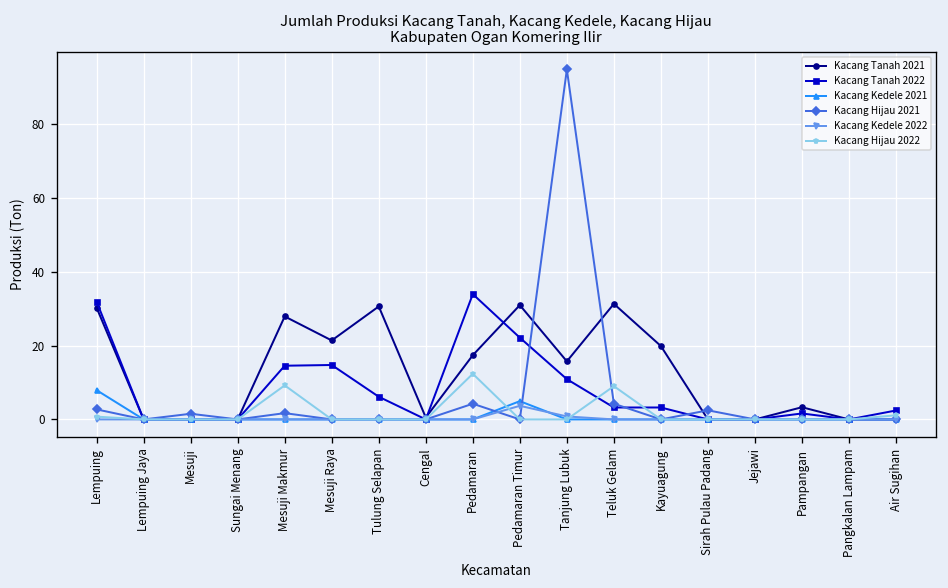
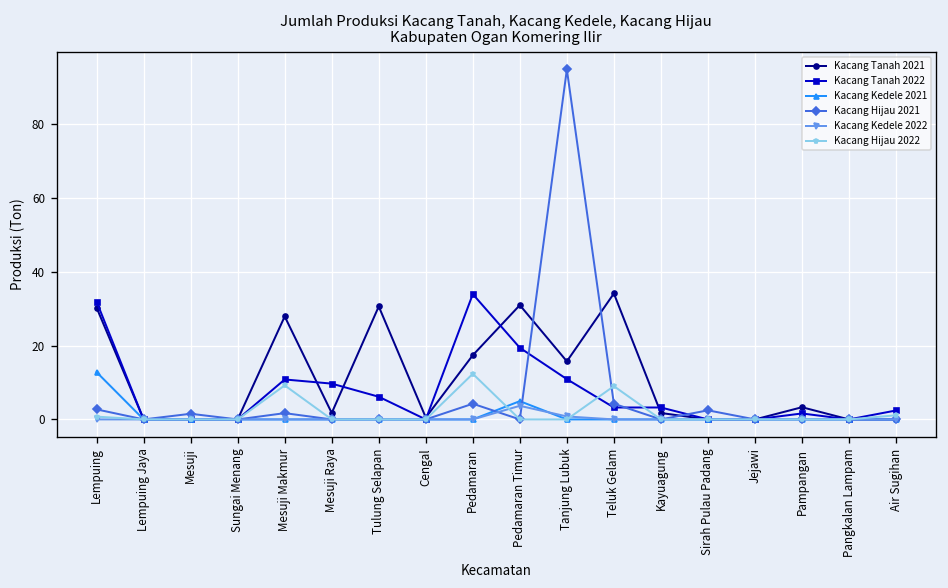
Kacang Kedele 2021, Lempuing: 8 -> 13
Kacang Tanah 2022, Mesuji Makmur: 15 -> 11
Kacang Tanah 2021, Mesuji Raya: 21 -> 2
Kacang Tanah 2022, Mesuji Raya: 15 -> 10
Kacang Tanah 2022, Pedamaran Timur: 22 -> 19
Kacang Tanah 2021, Teluk Gelam: 31 -> 34
Kacang Tanah 2021, Kayuagung: 20 -> 2
